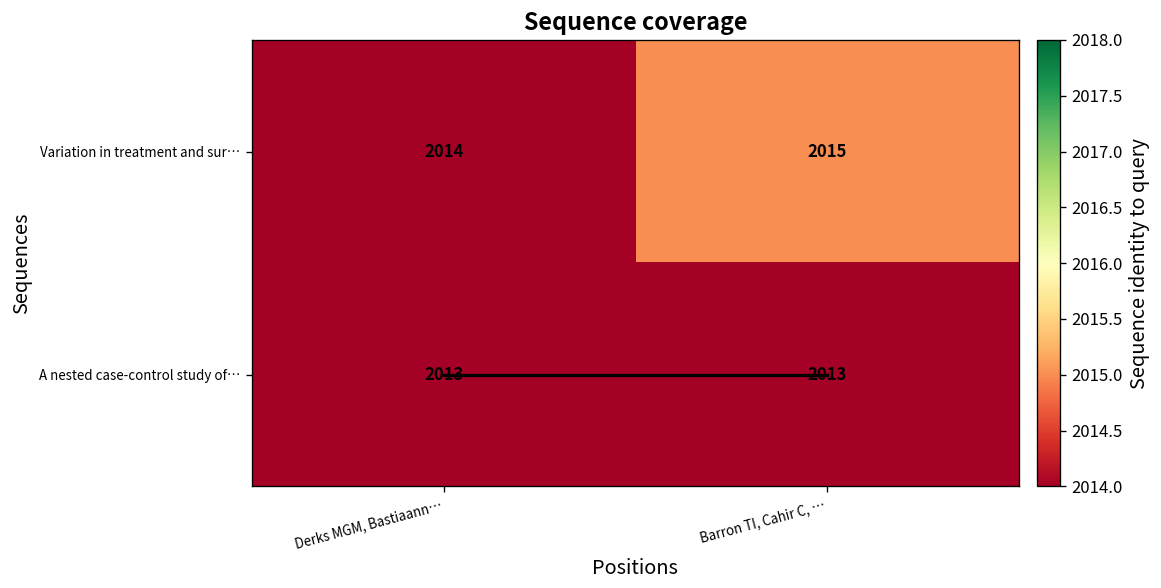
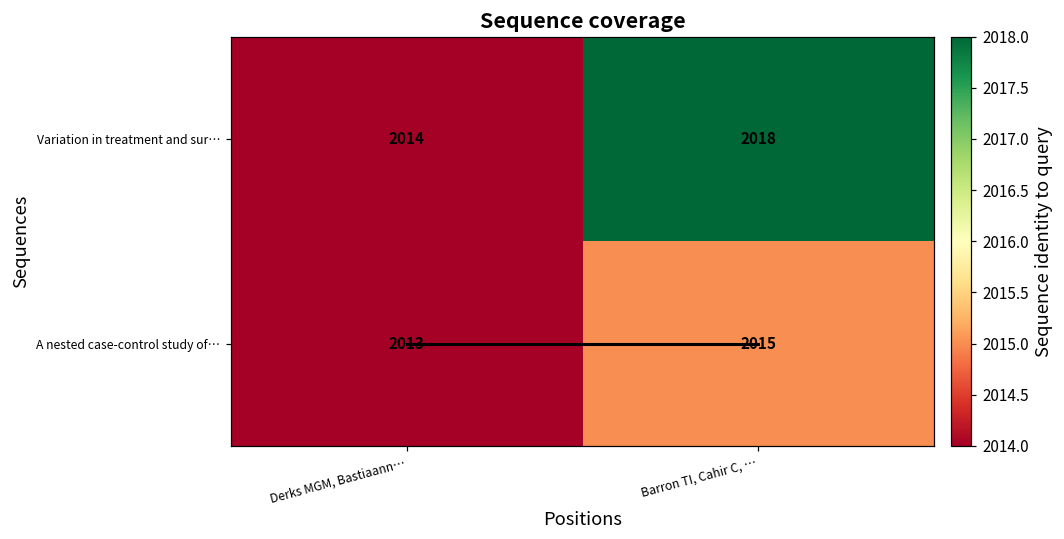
Variation in treatment and sur…, Barron TI, Cahir C, …: 2015 -> 2018
A nested case-control study of…, Barron TI, Cahir C, …: 2013 -> 2015
